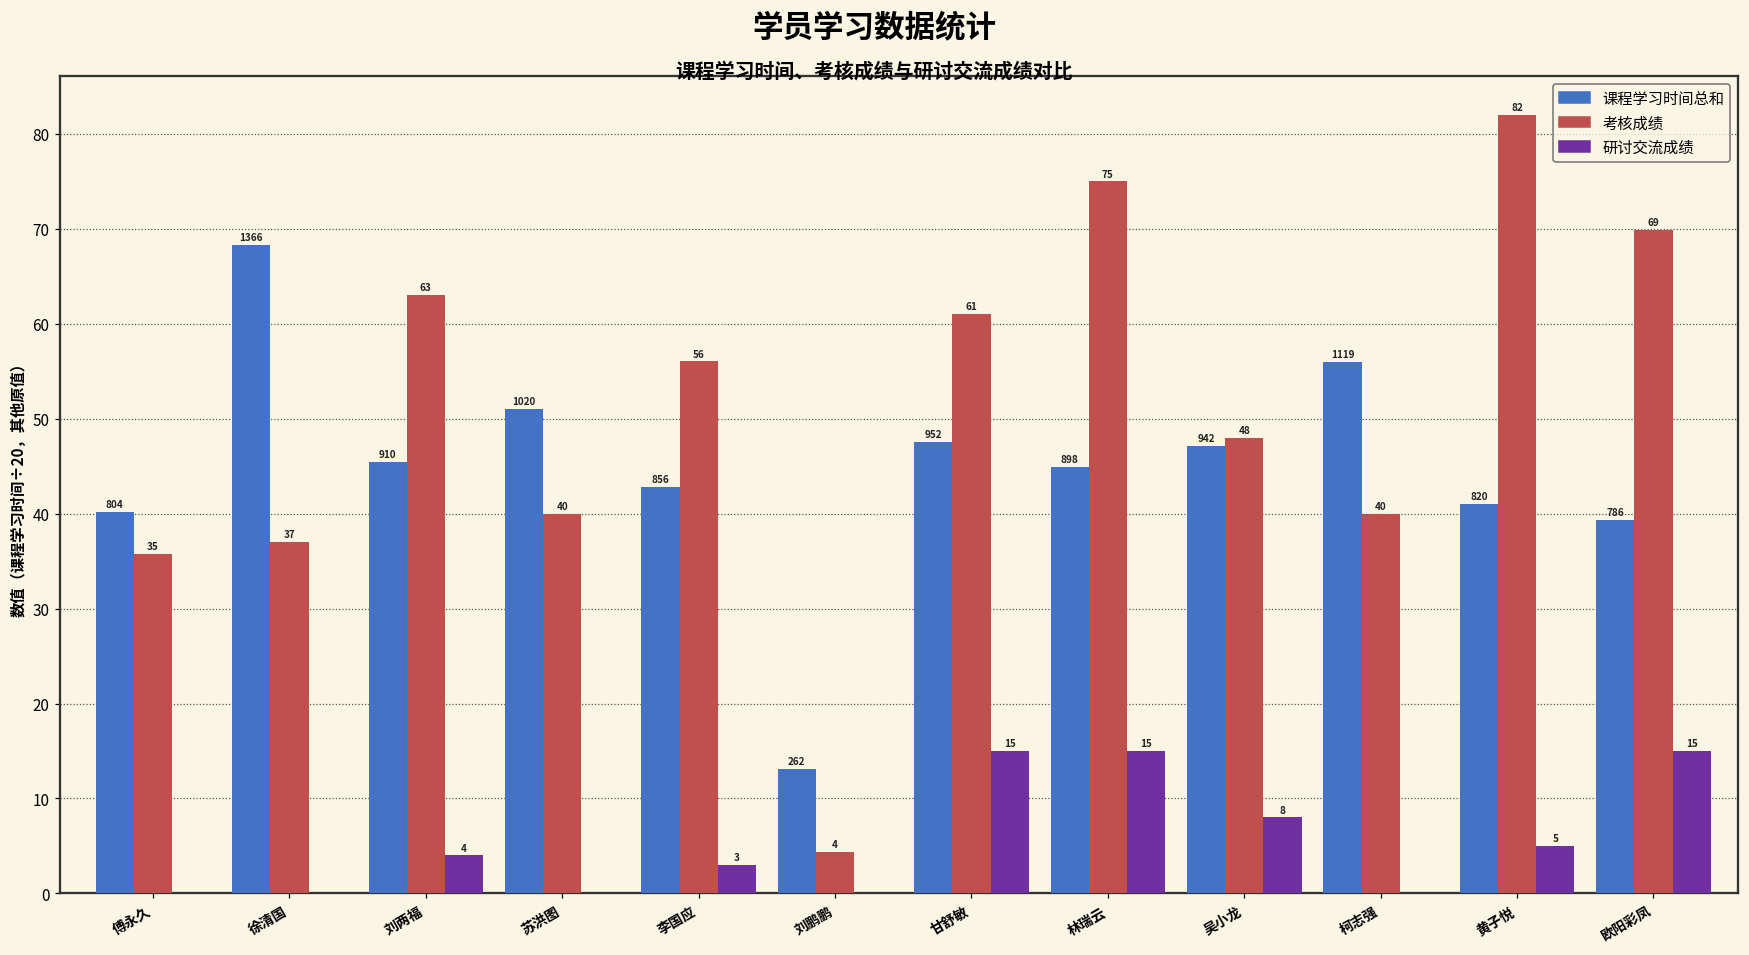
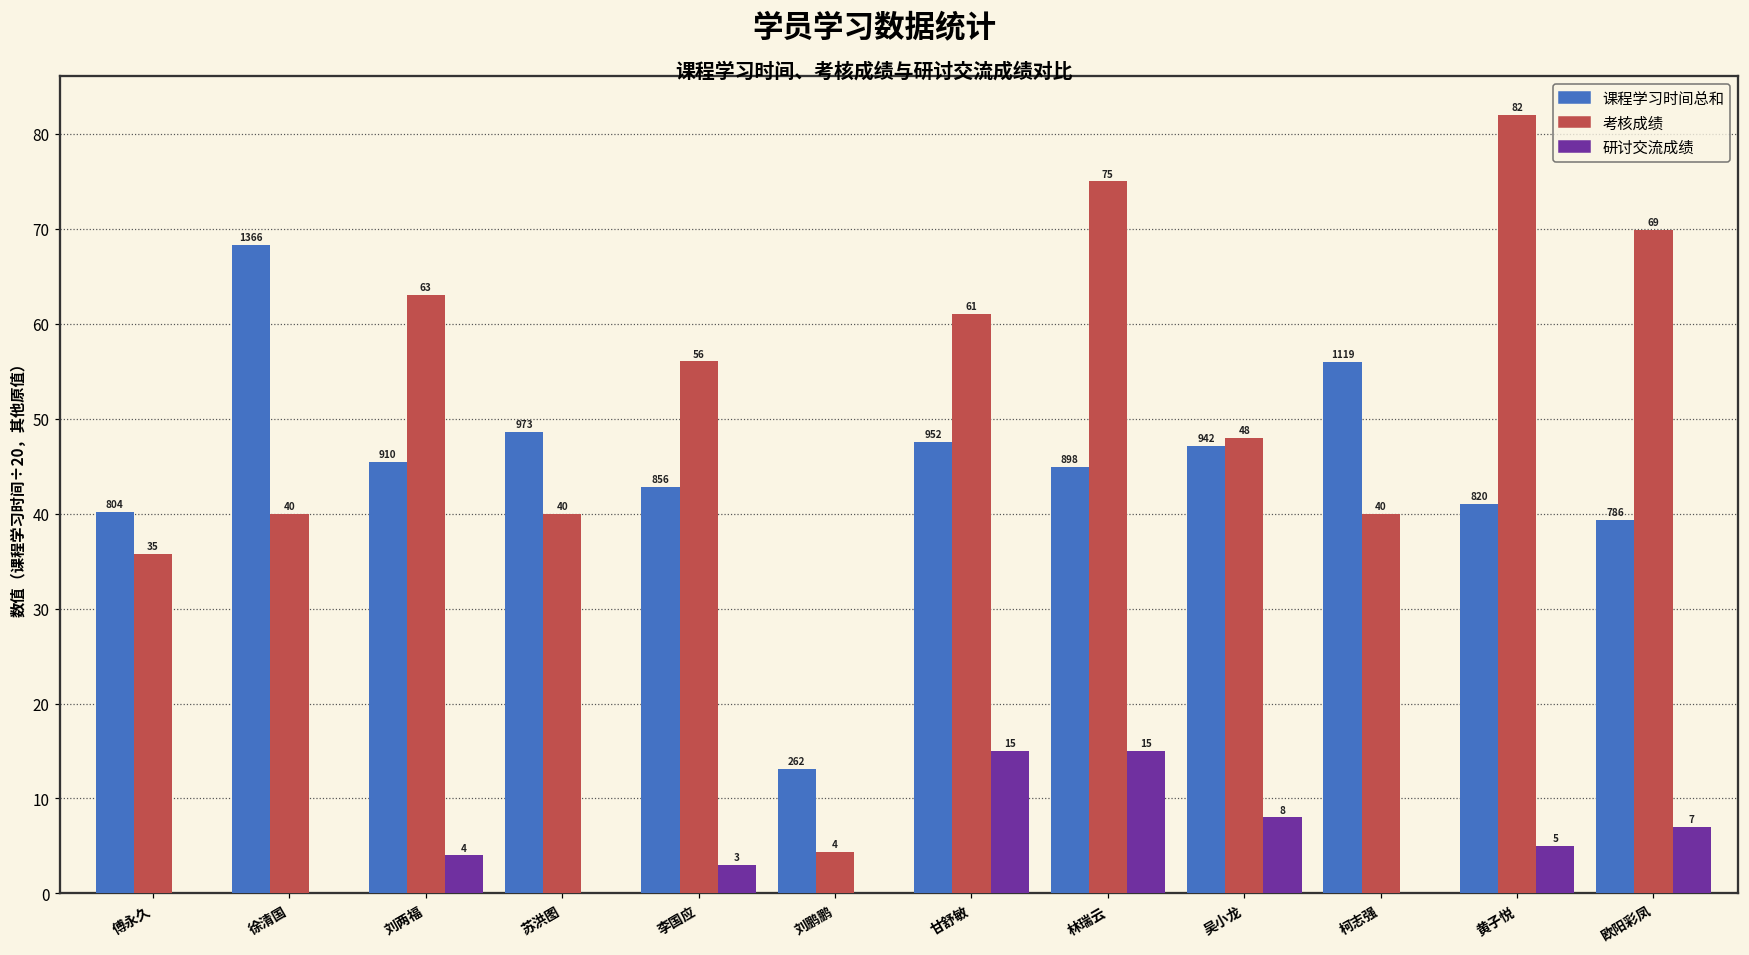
考核成绩, 徐清国: 37 -> 40
课程学习时间总和, 苏洪图: 1020 -> 973
研讨交流成绩, 欧阳彩凤: 15 -> 7
